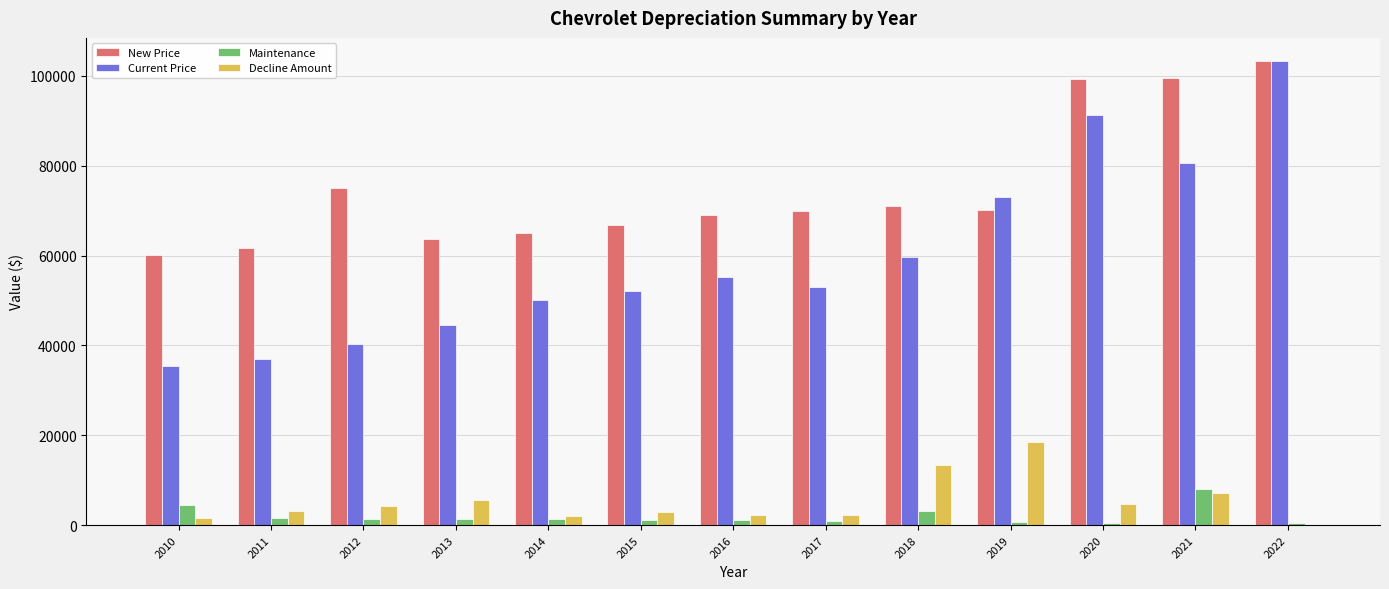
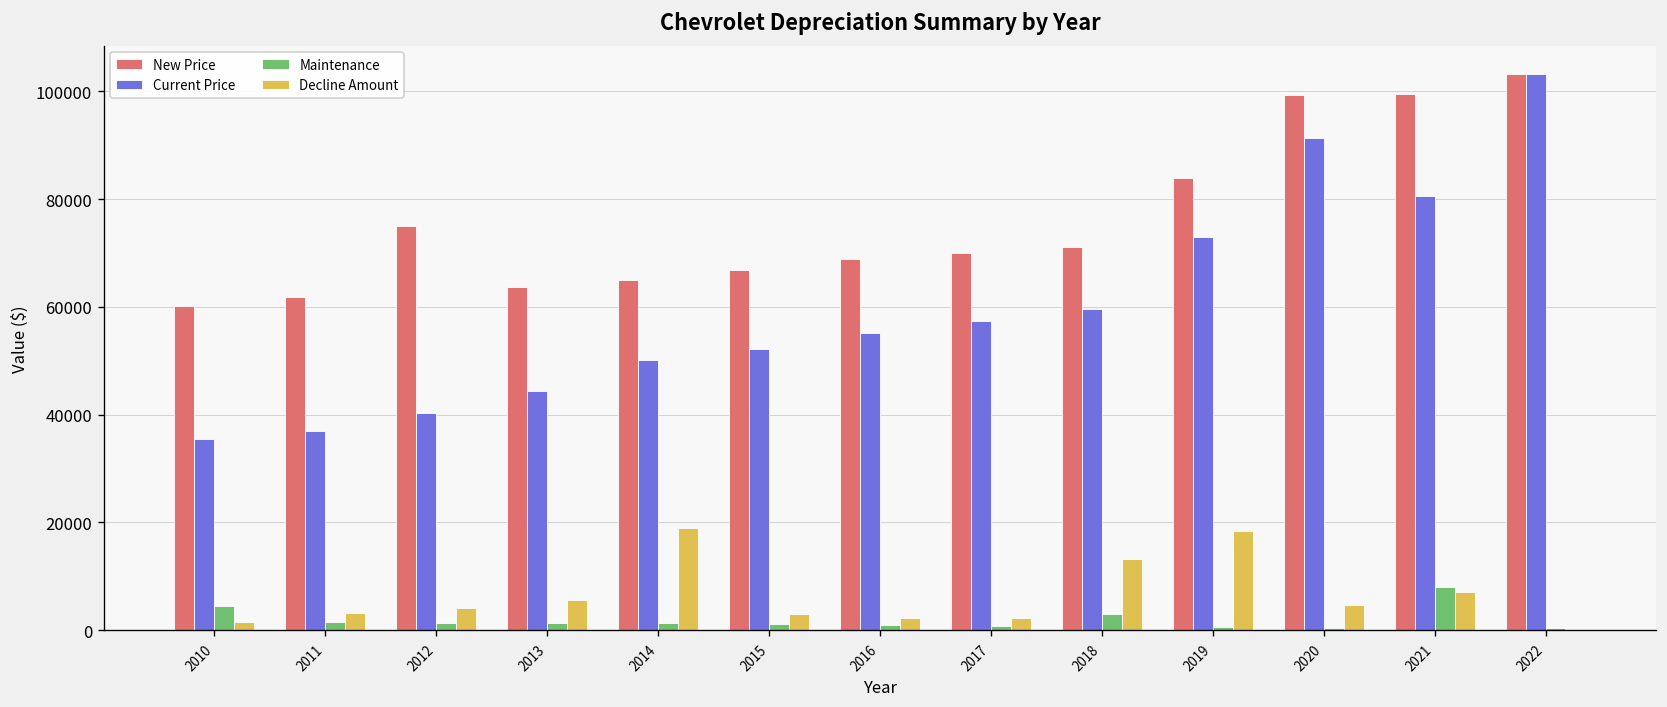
Decline Amount, 2014: 2000 -> 19000
Current Price, 2017: 53000 -> 57000
New Price, 2019: 70000 -> 84000
